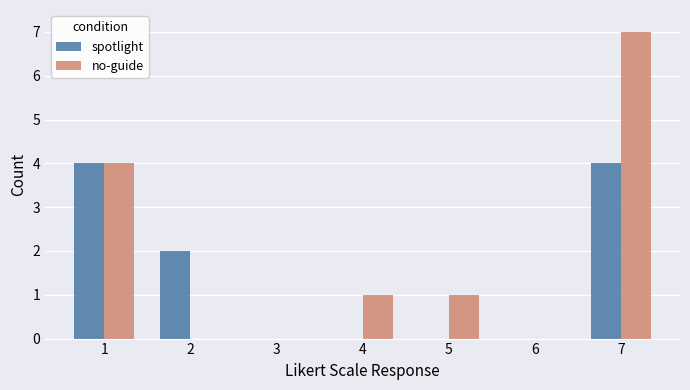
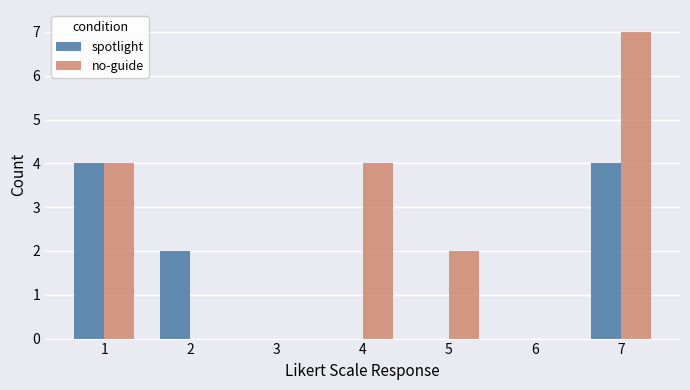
no-guide, 4: 1 -> 4
no-guide, 5: 1 -> 2
